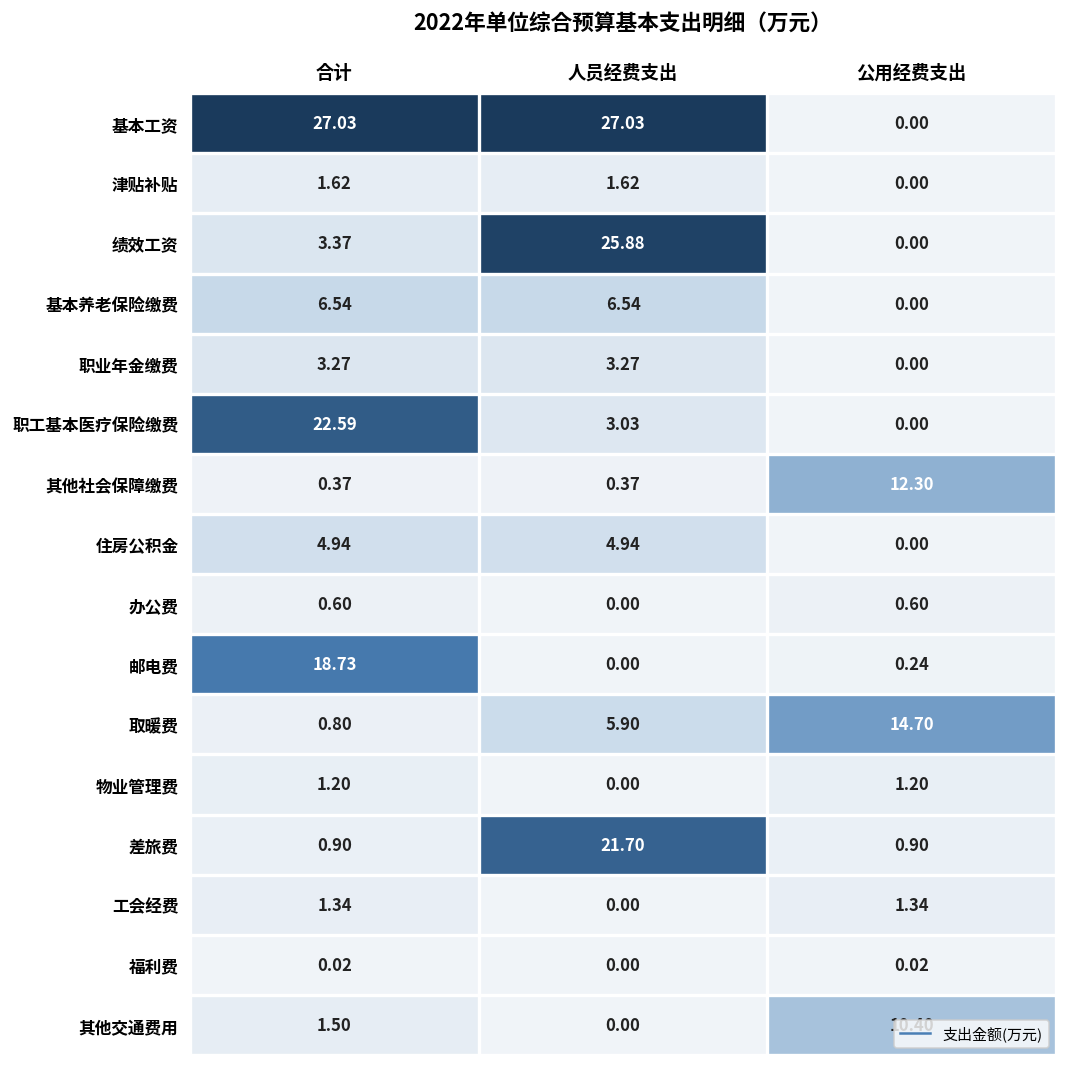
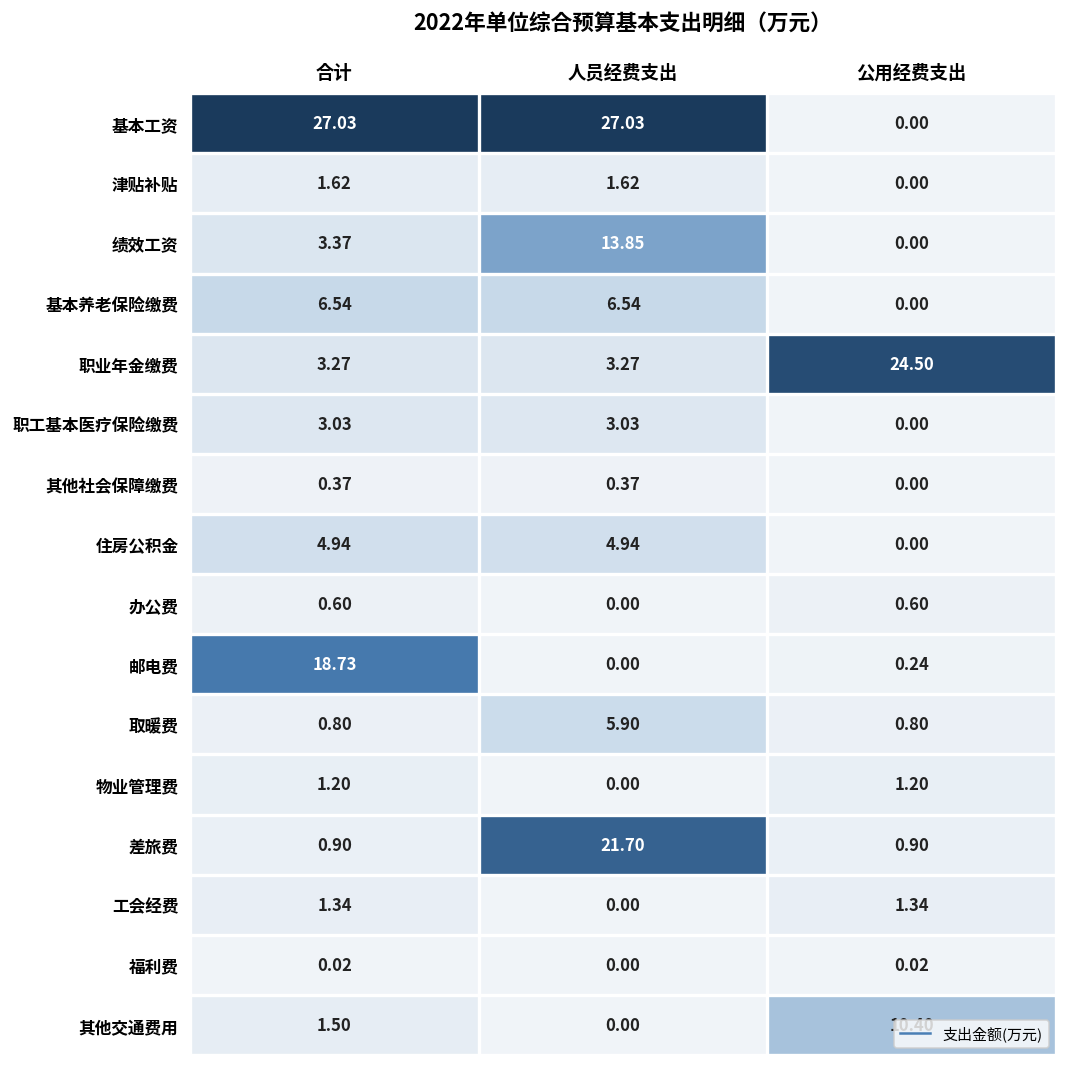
绩效工资, 人员经费支出: 25.88 -> 13.85
职业年金缴费, 公用经费支出: 0.00 -> 24.50
职工基本医疗保险缴费, 合计: 22.59 -> 3.03
其他社会保障缴费, 公用经费支出: 12.30 -> 0.00
取暖费, 公用经费支出: 14.70 -> 0.80
